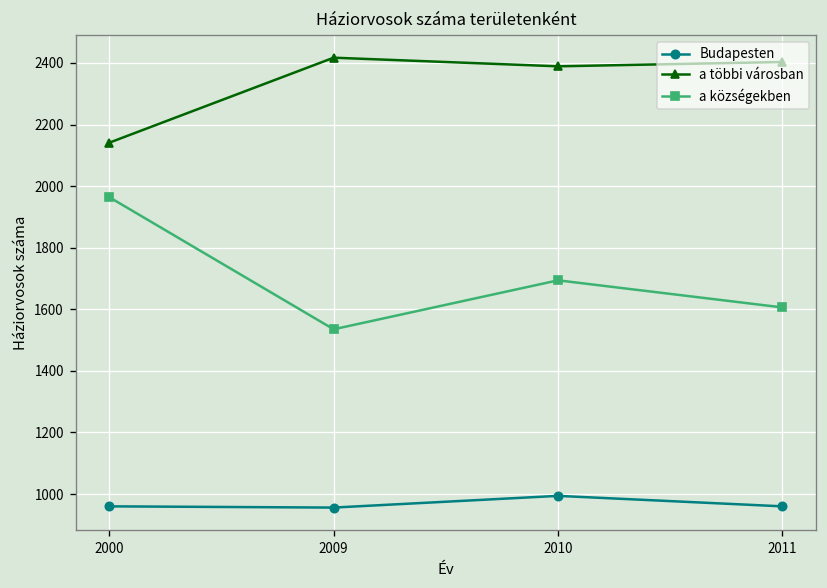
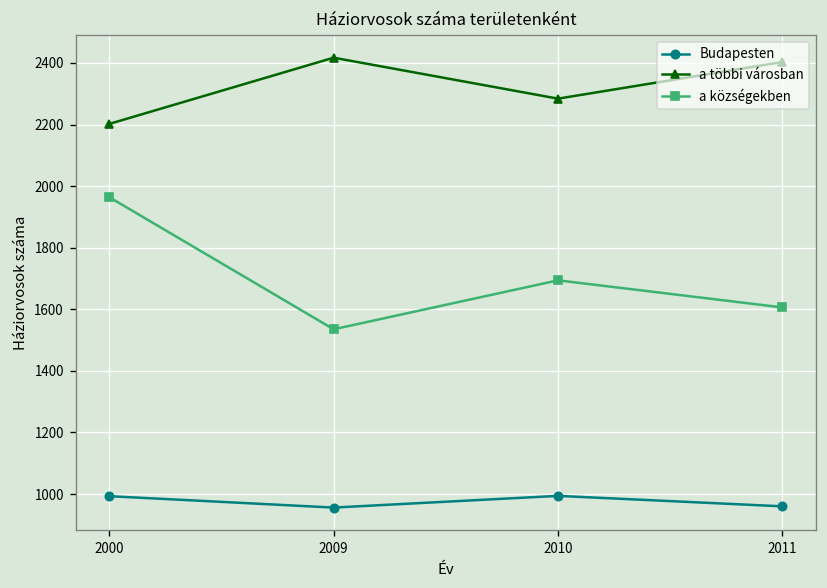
Budapesten, 2000: 960 -> 990
a többi városban, 2000: 2140 -> 2200
a többi városban, 2010: 2390 -> 2280
